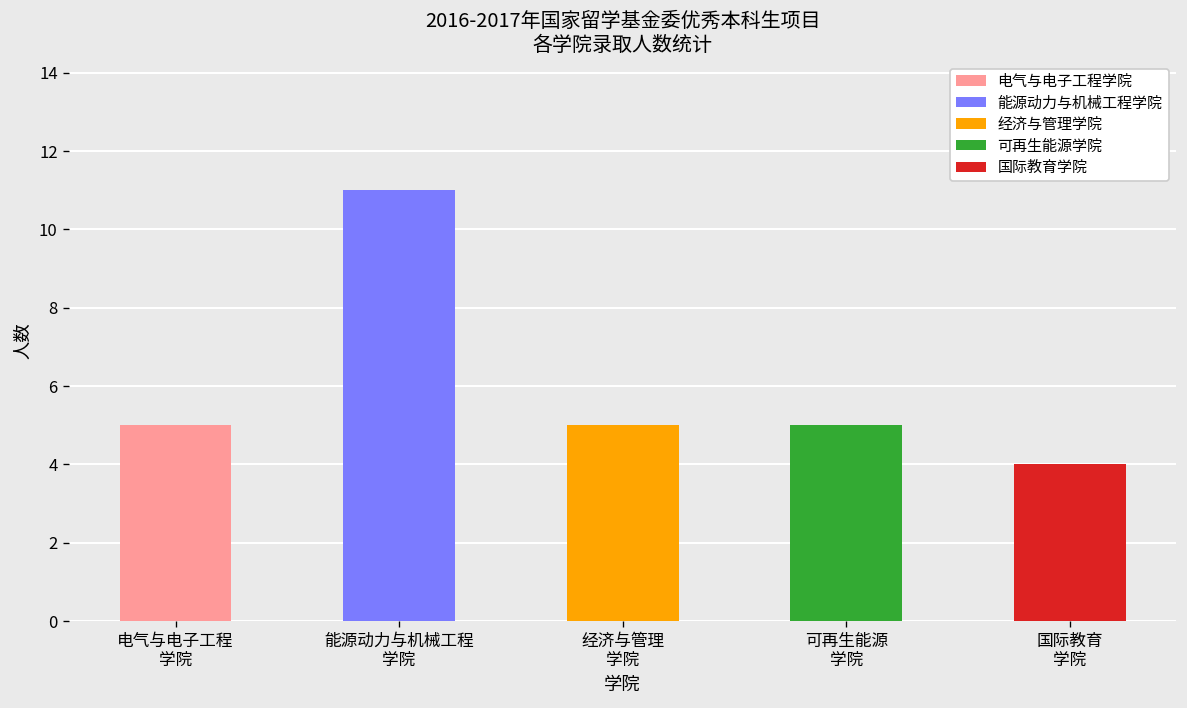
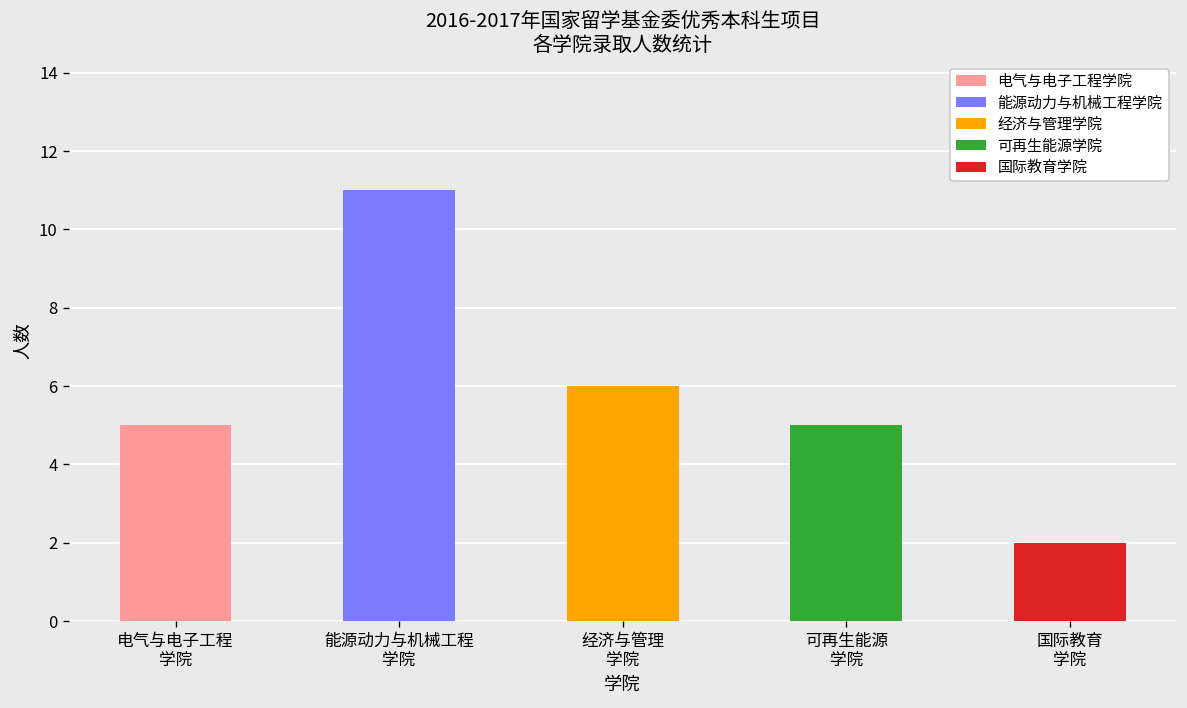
经济与管理 学院: 5 -> 6
国际教育 学院: 4 -> 2
